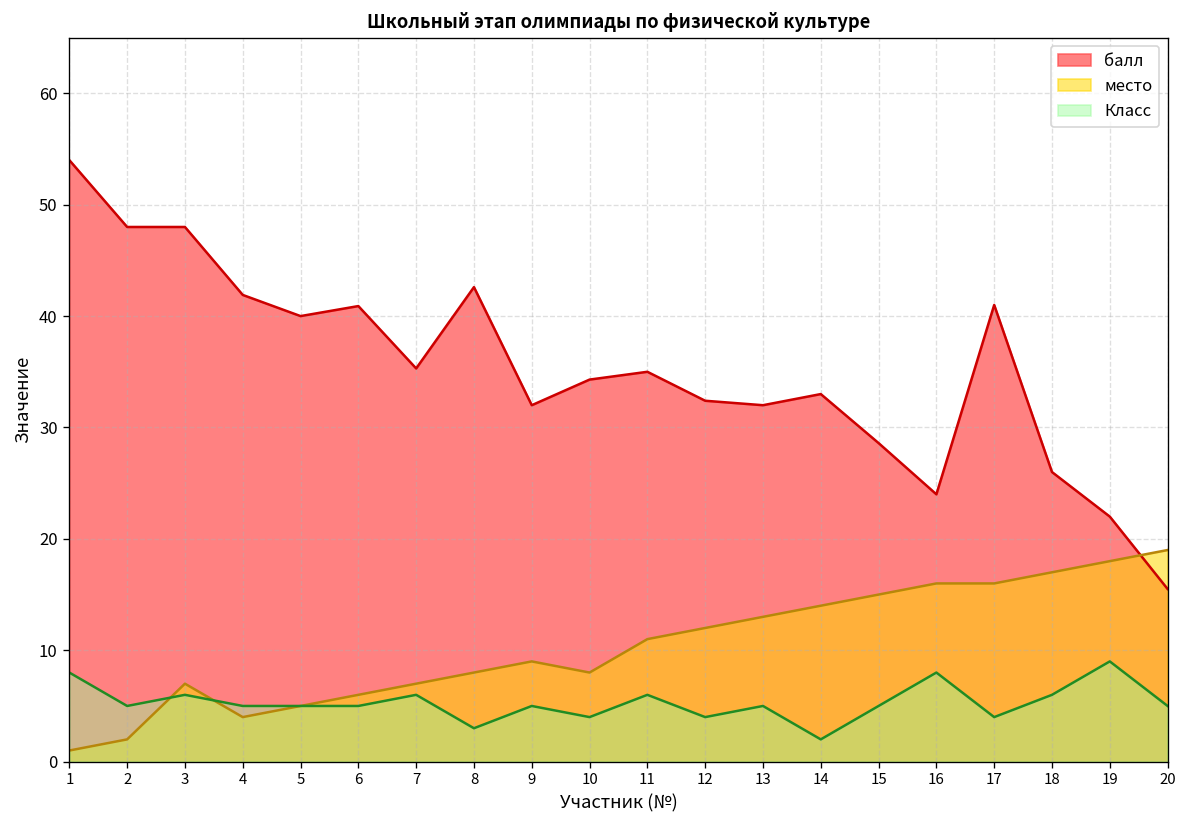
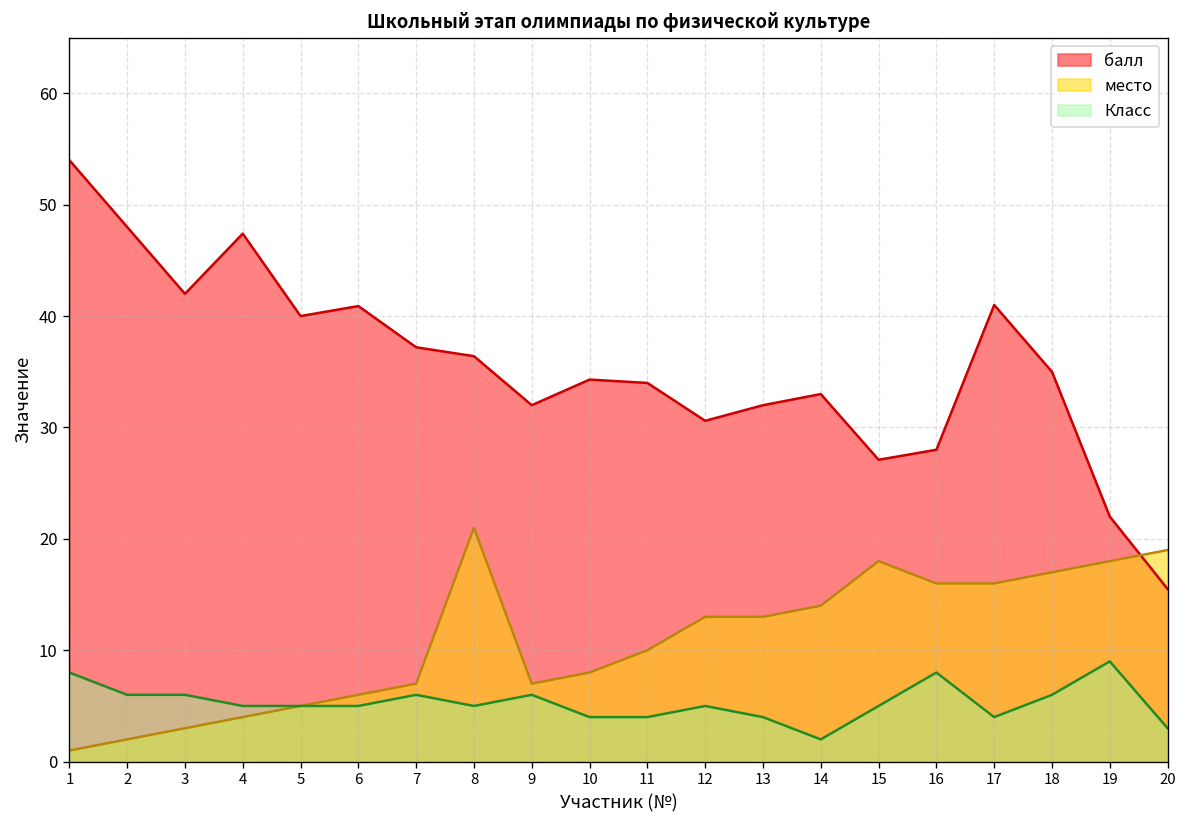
Класс, 2: 5 -> 6
балл, 3: 48 -> 42
место, 3: 7 -> 3
балл, 4: 42 -> 47
балл, 7: 35 -> 37
балл, 8: 43 -> 36
место, 8: 8 -> 21
Класс, 8: 3 -> 5
место, 9: 9 -> 7
Класс, 9: 5 -> 6
балл, 11: 35 -> 34
место, 11: 11 -> 10
Класс, 11: 6 -> 4
балл, 12: 32 -> 31
место, 12: 12 -> 13
Класс, 12: 4 -> 5
Класс, 13: 5 -> 4
балл, 15: 29 -> 27
место, 15: 15 -> 18
балл, 16: 24 -> 28
балл, 18: 26 -> 35
Класс, 20: 5 -> 3
